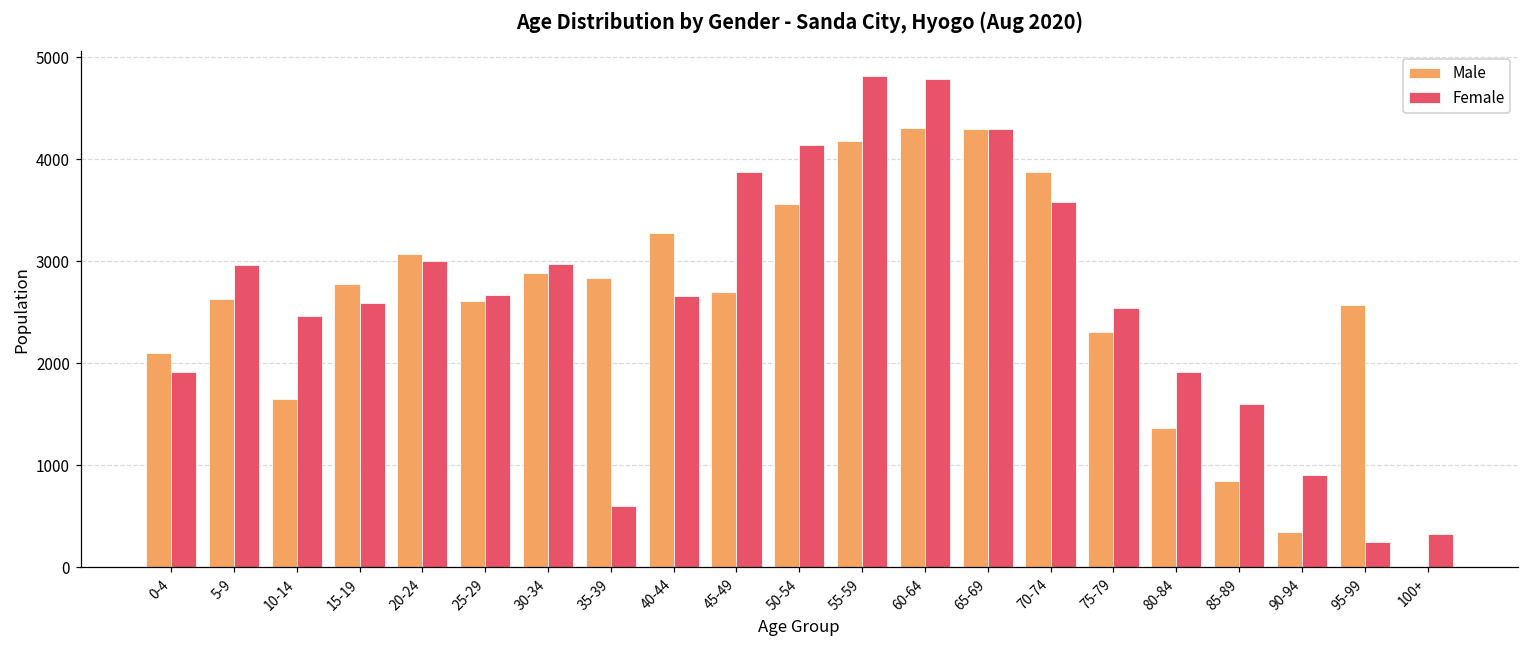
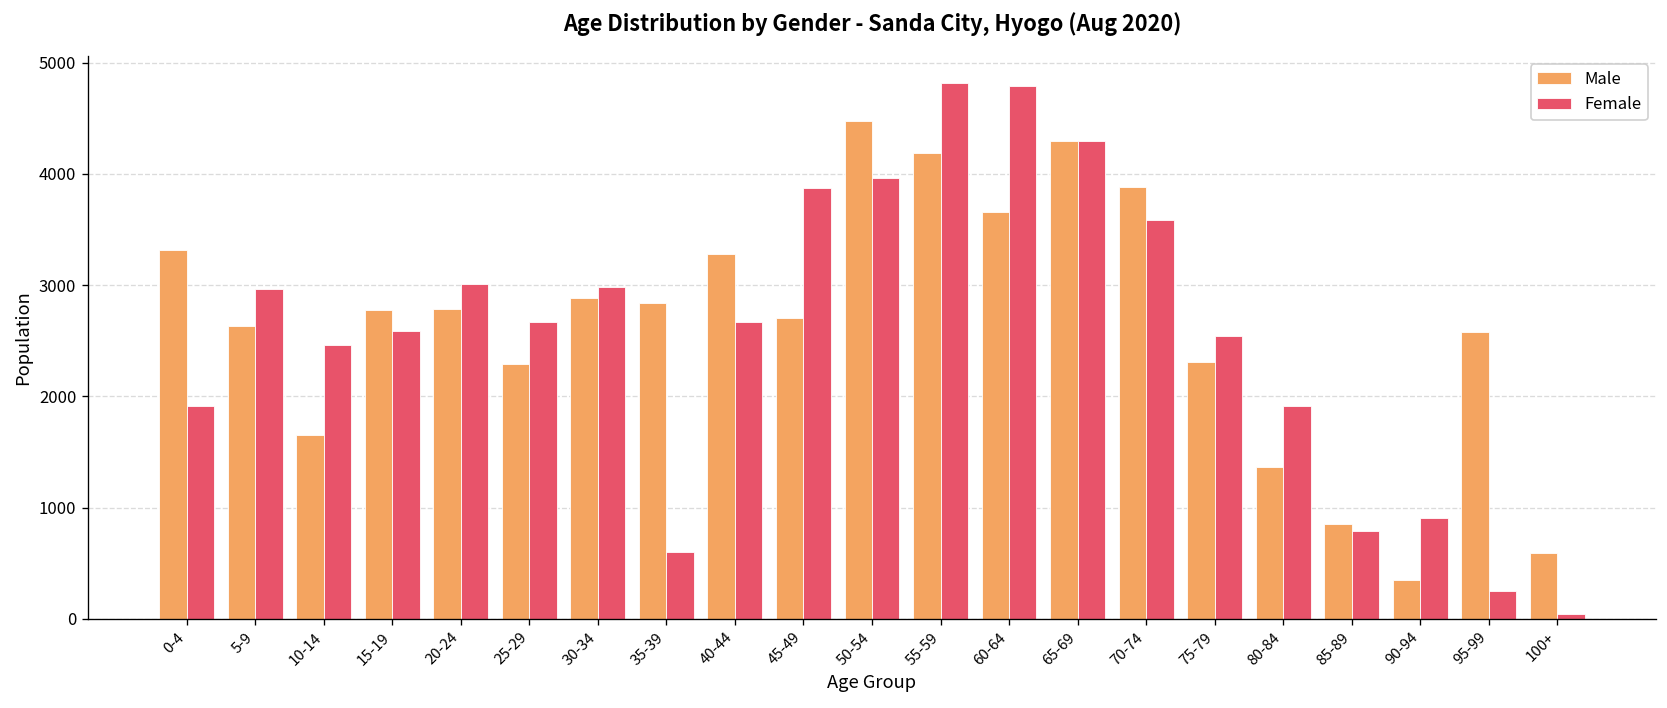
Male, 0-4: 2100 -> 3300
Male, 20-24: 3100 -> 2800
Male, 25-29: 2600 -> 2300
Male, 50-54: 3600 -> 4500
Female, 50-54: 4100 -> 4000
Male, 60-64: 4300 -> 3700
Female, 85-89: 1600 -> 800
Male, 100+: 0 -> 600
Female, 100+: 300 -> 0
